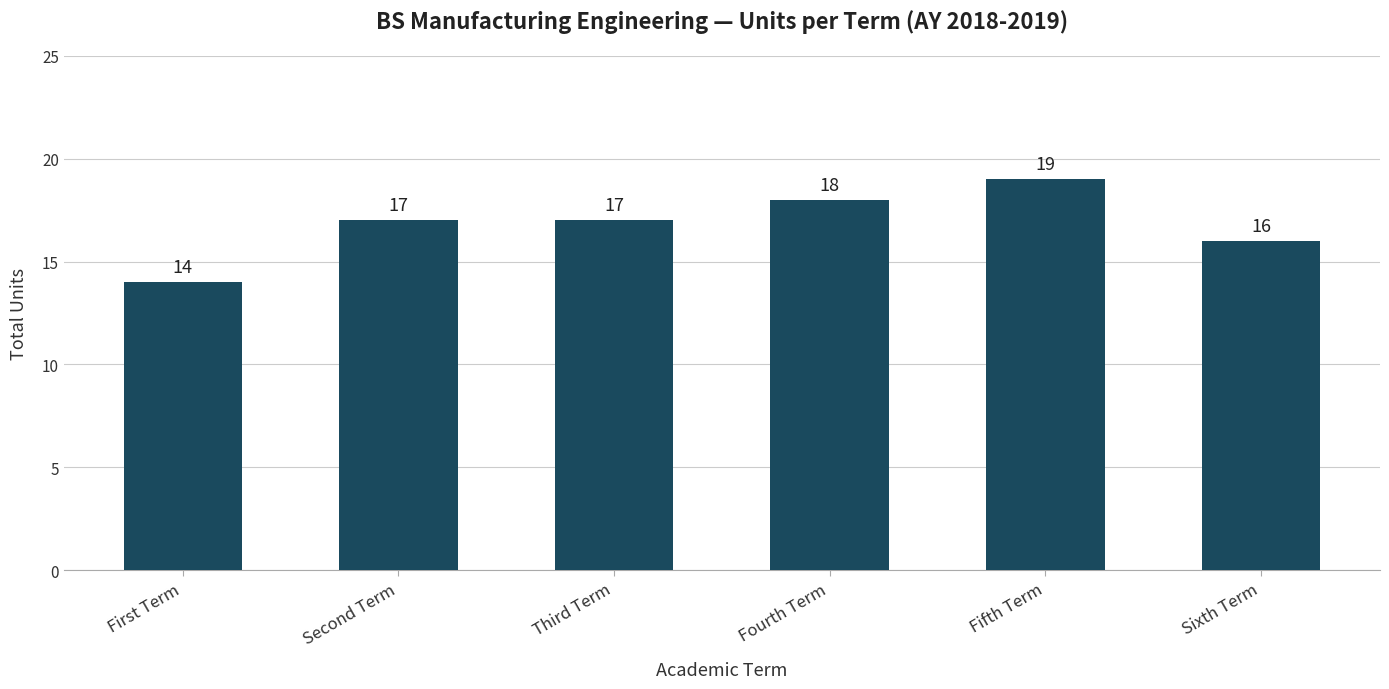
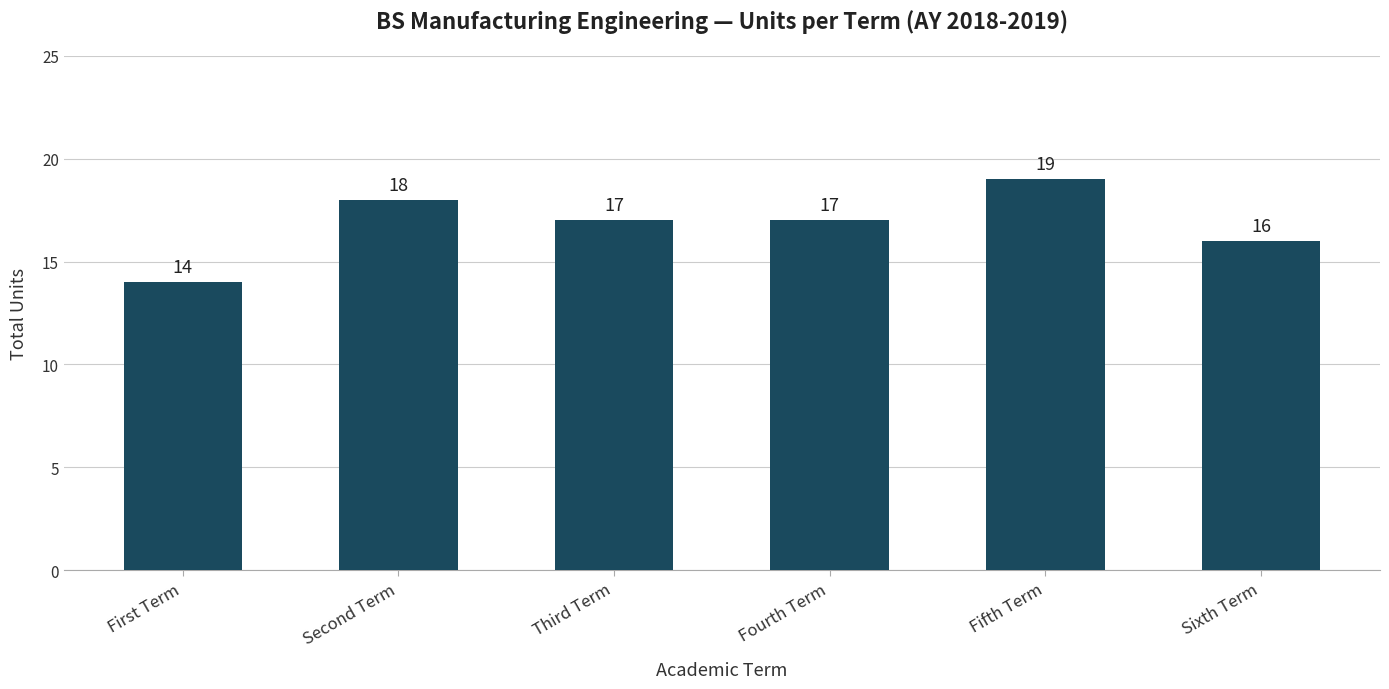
Second Term: 17 -> 18
Fourth Term: 18 -> 17
